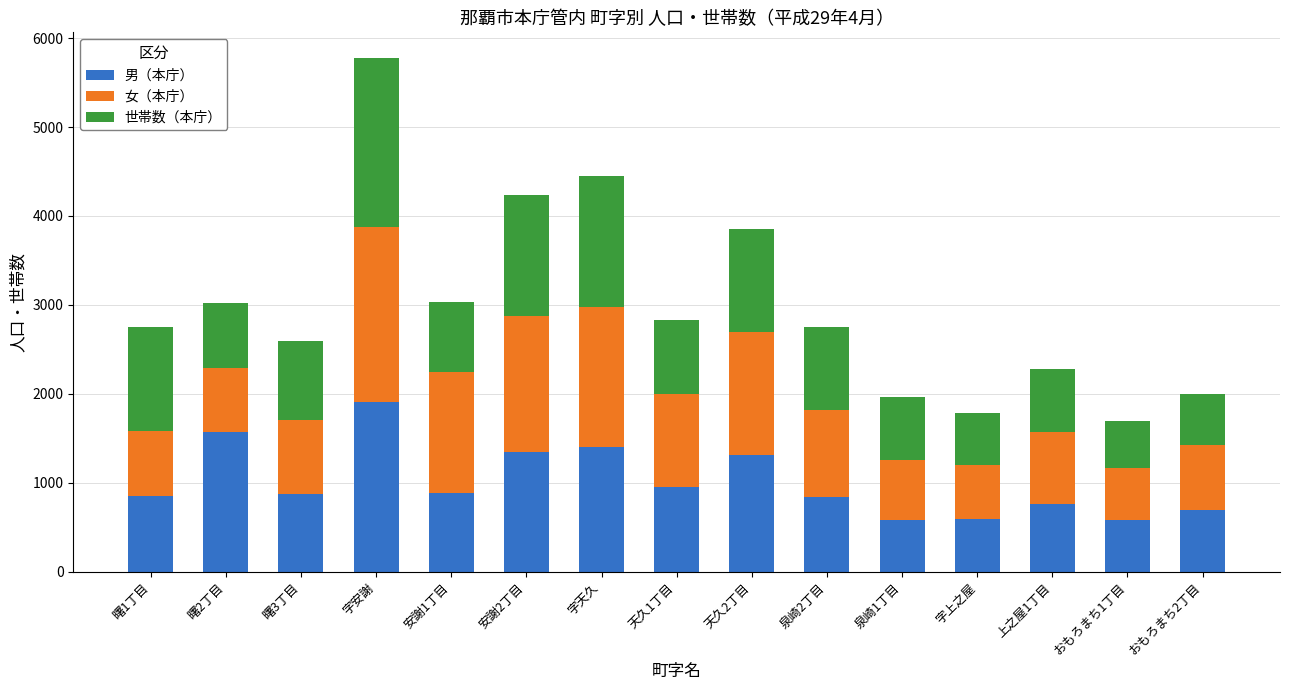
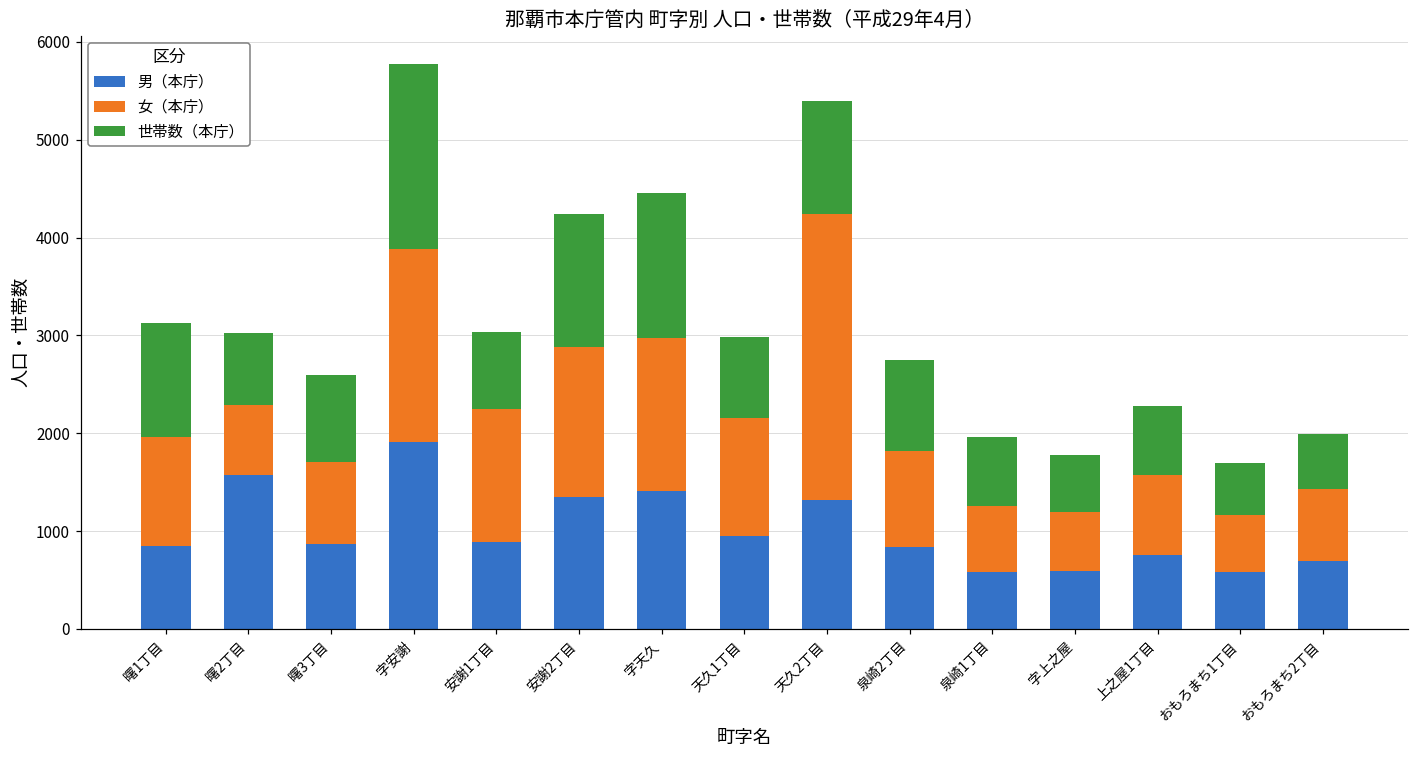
女（本庁）, 曙1丁目: 700 -> 1100
女（本庁）, 天久1丁目: 1100 -> 1200
女（本庁）, 天久2丁目: 1400 -> 2900
